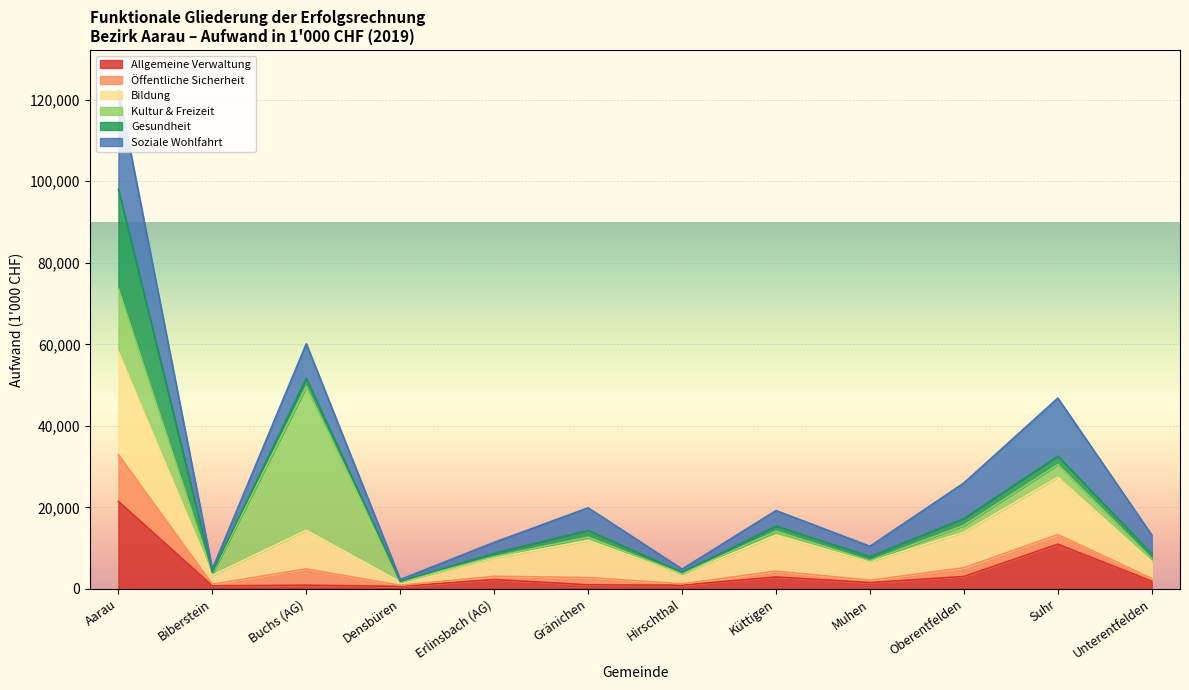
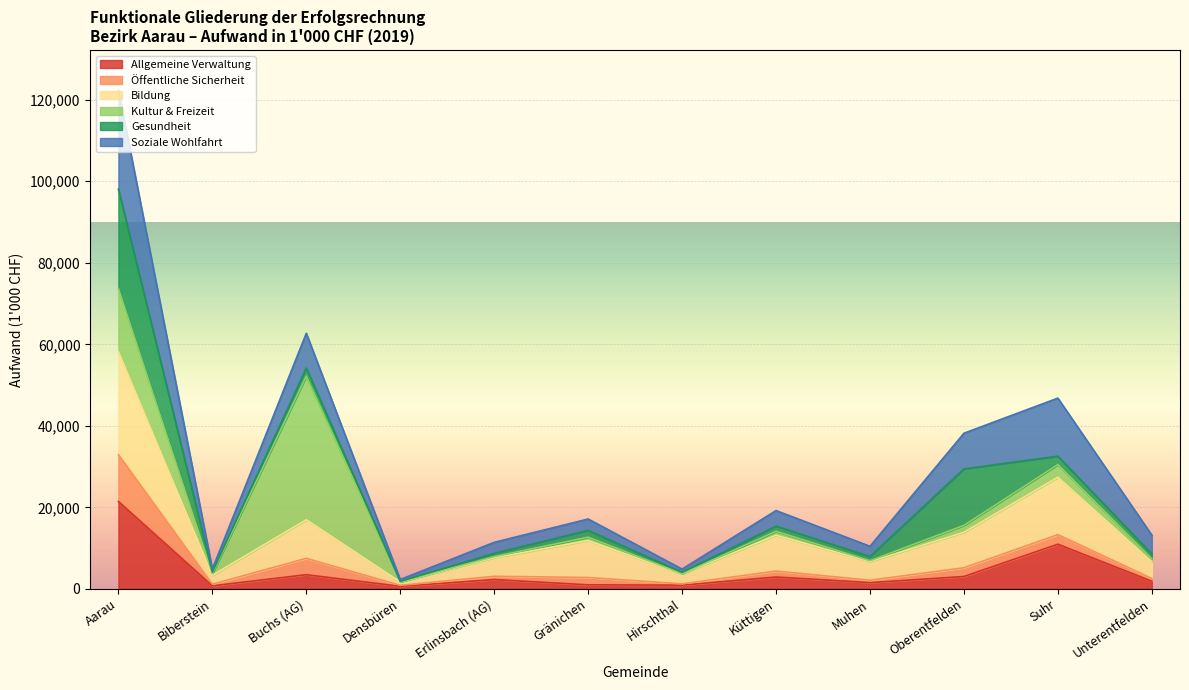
Allgemeine Verwaltung, Buchs (AG): 1,000 -> 3,000
Soziale Wohlfahrt, Gränichen: 6,000 -> 3,000
Gesundheit, Oberentfelden: 2,000 -> 14,000
